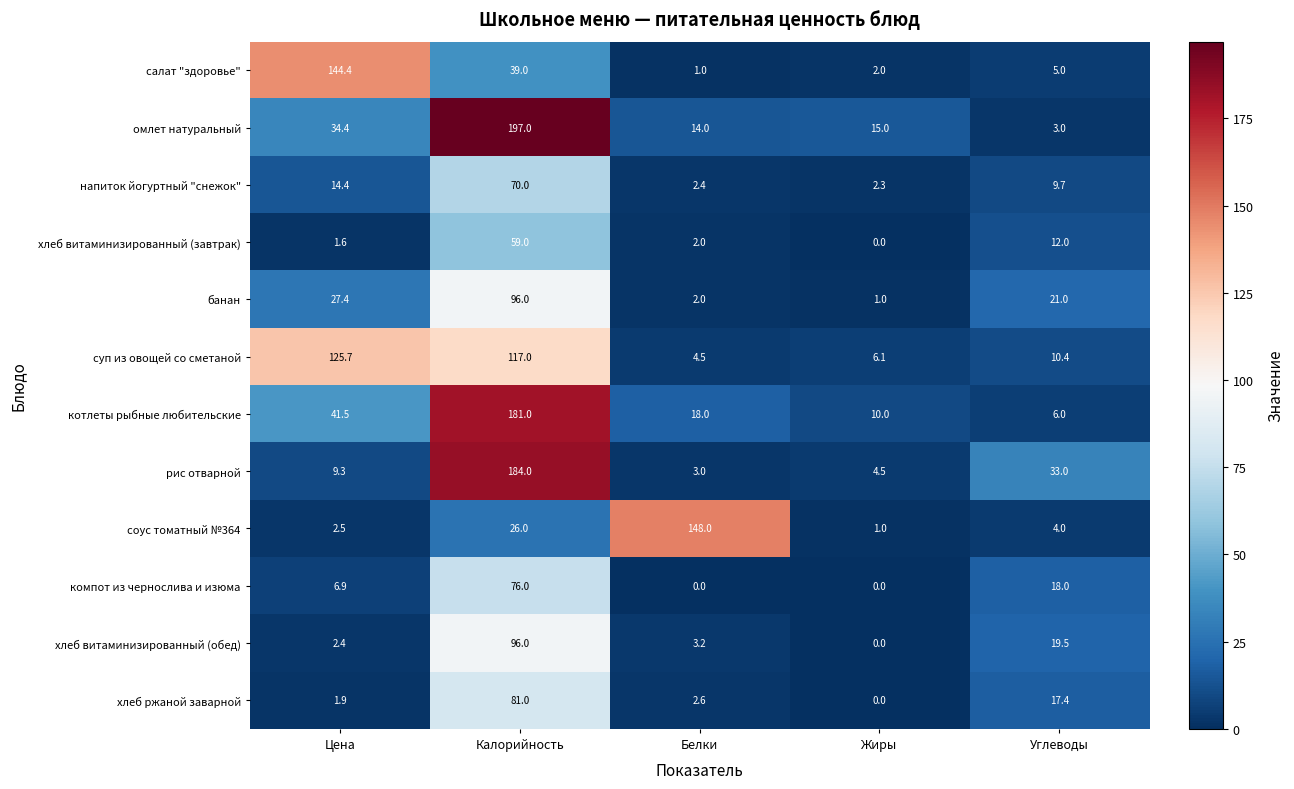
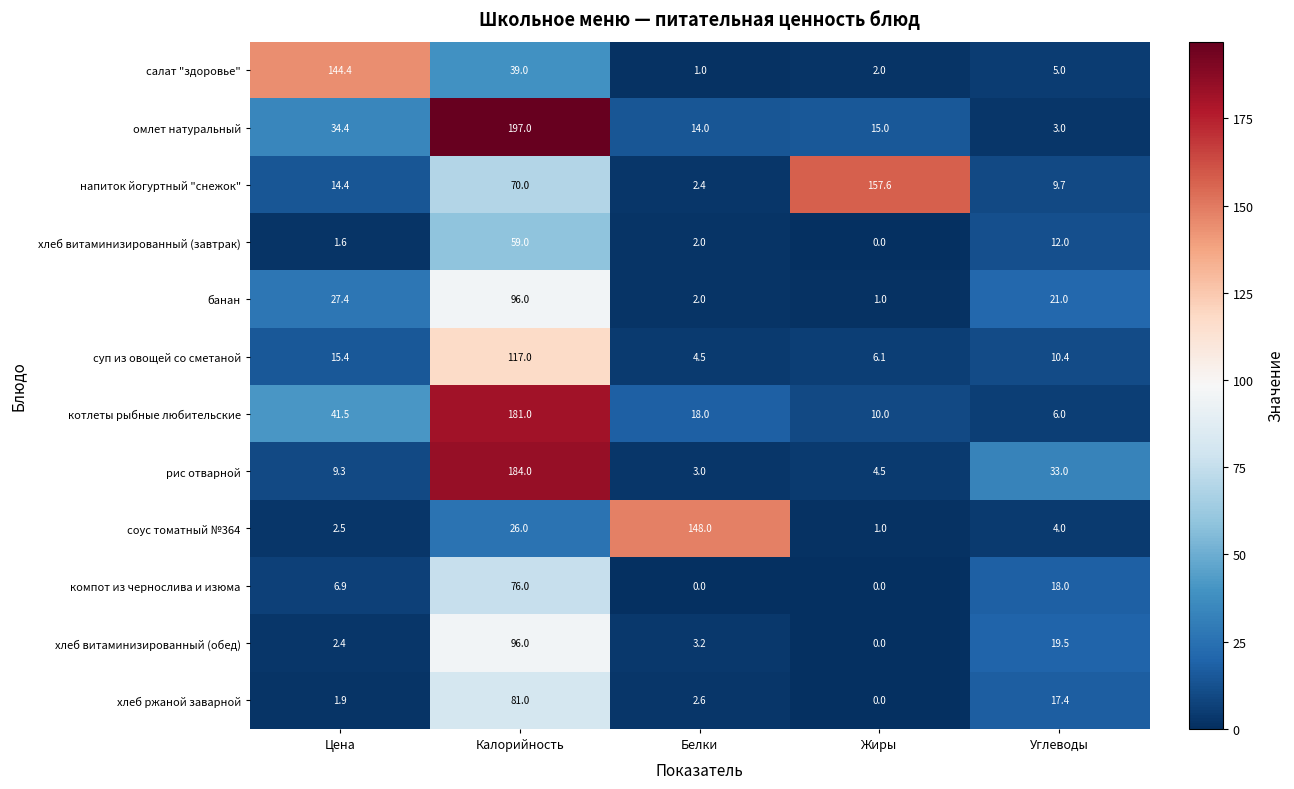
напиток йогуртный "снежок", Жиры: 2.3 -> 157.6
суп из овощей со сметаной, Цена: 125.7 -> 15.4
